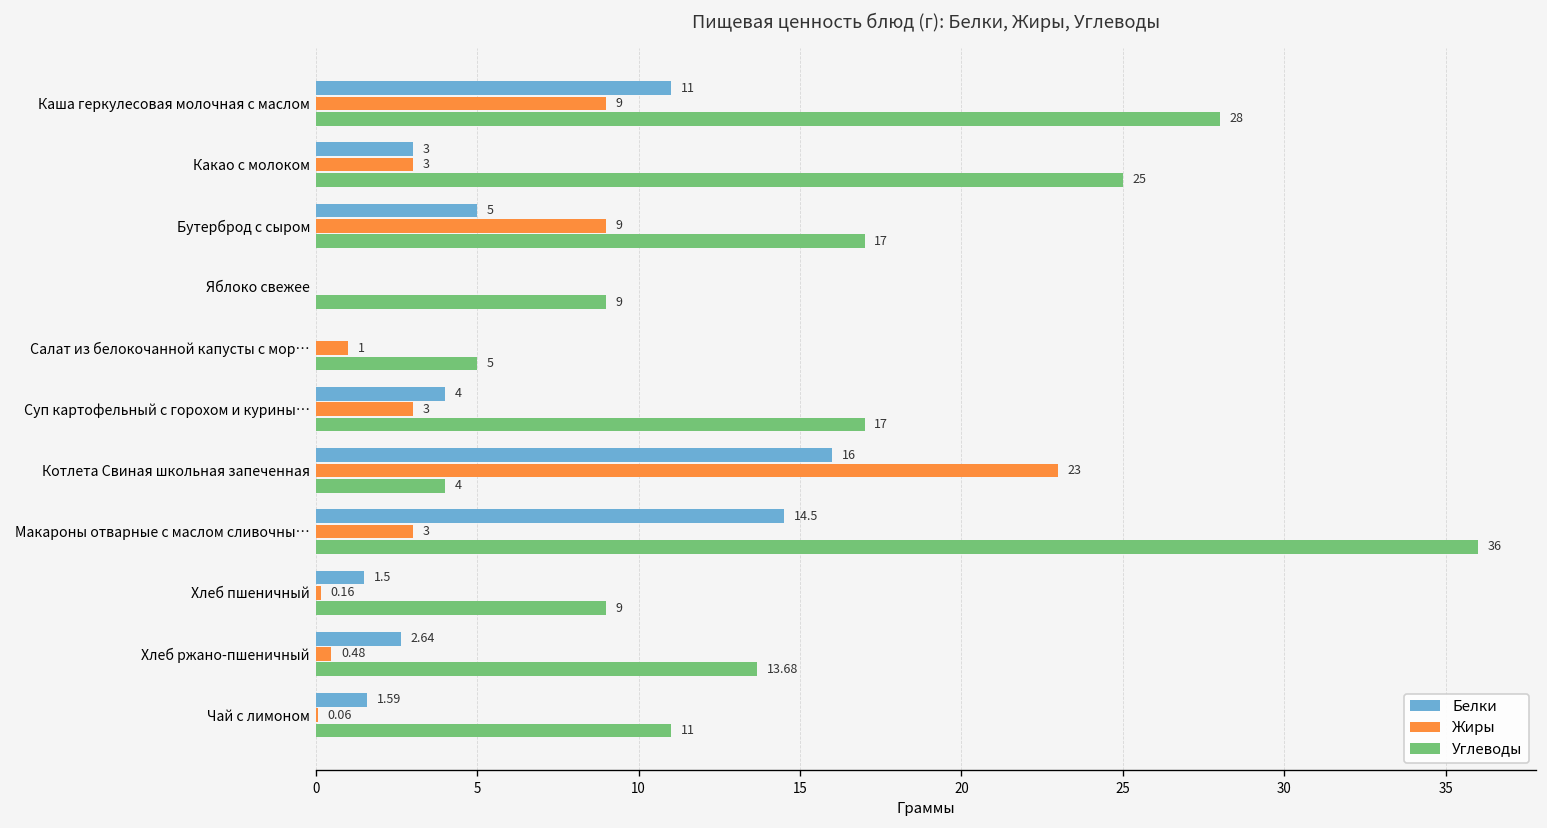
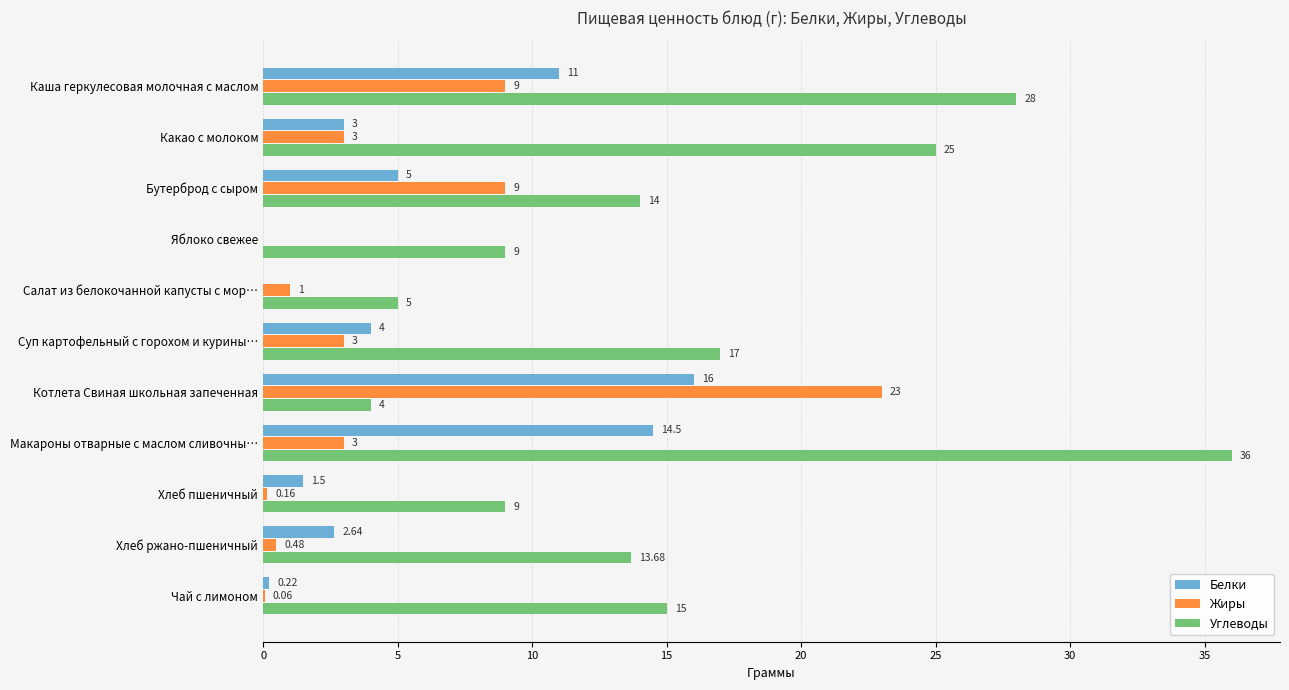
Углеводы, Бутерброд с сыром: 17 -> 14
Белки, Чай с лимоном: 1.59 -> 0.22
Углеводы, Чай с лимоном: 11 -> 15
